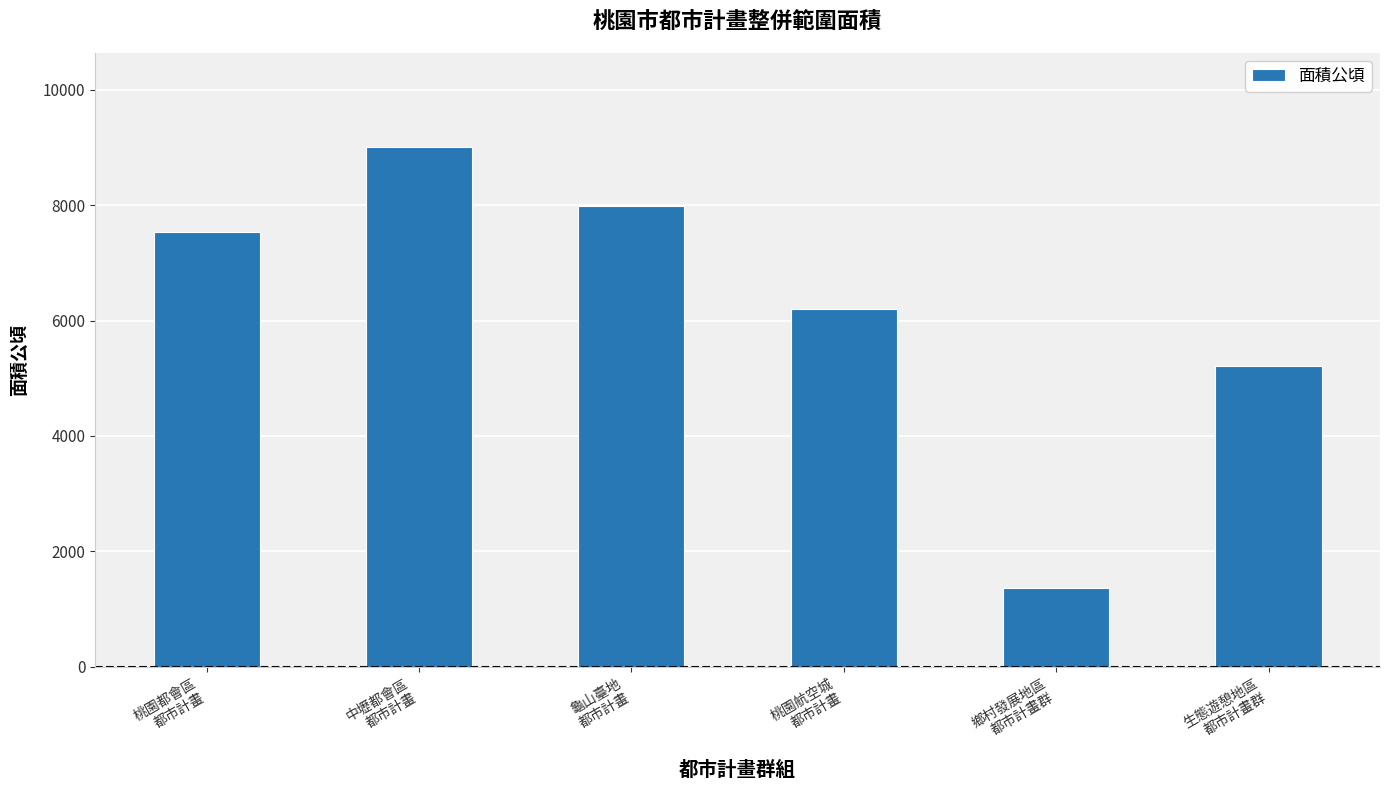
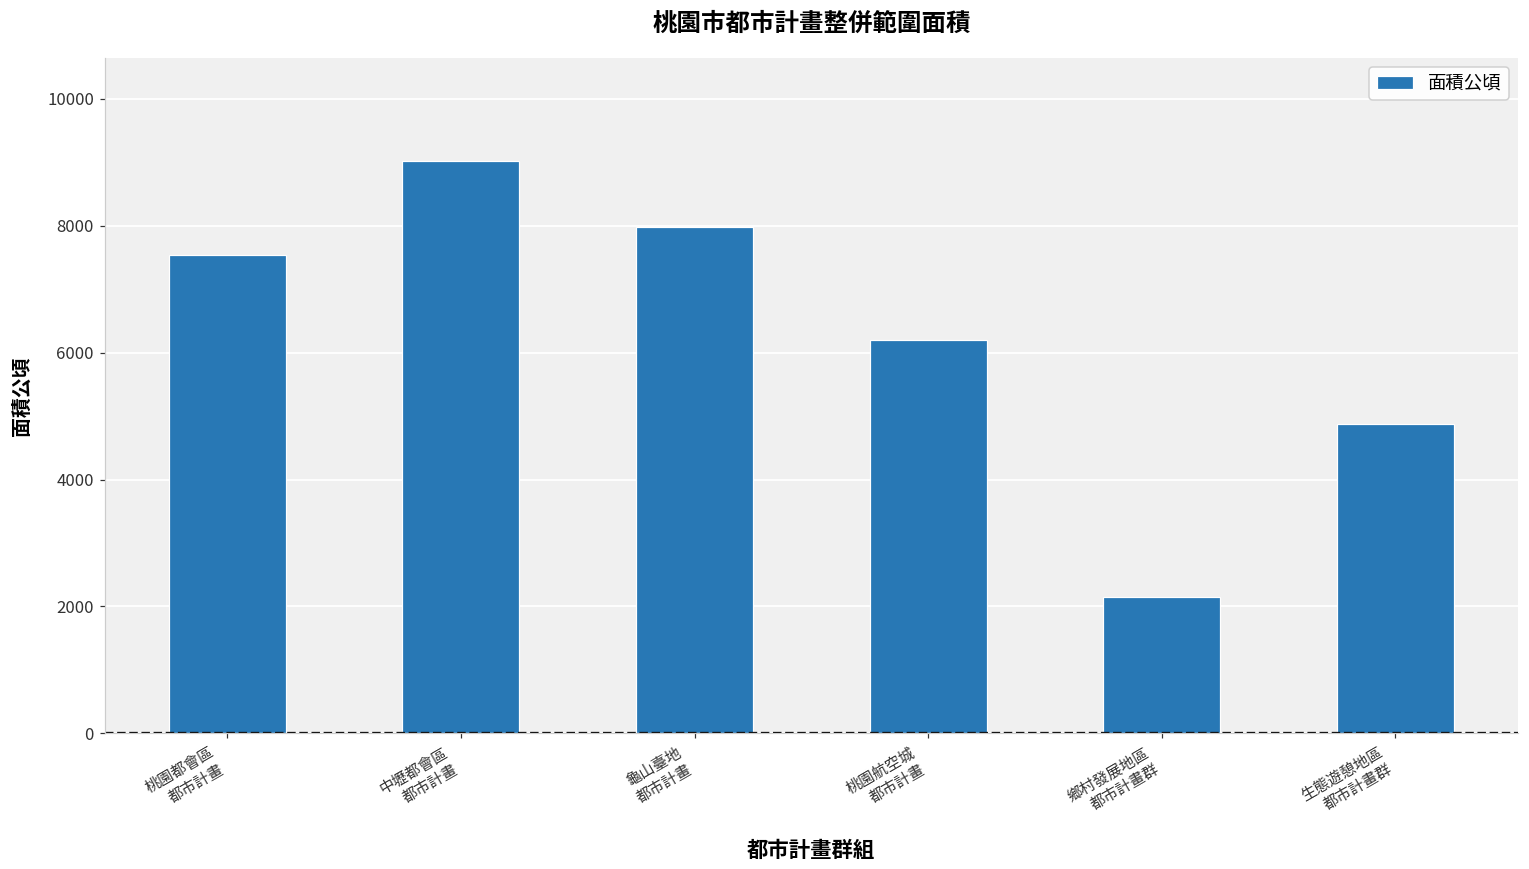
鄉村發展地區 都市計畫群: 1400 -> 2200
生態遊憩地區 都市計畫群: 5200 -> 4900
